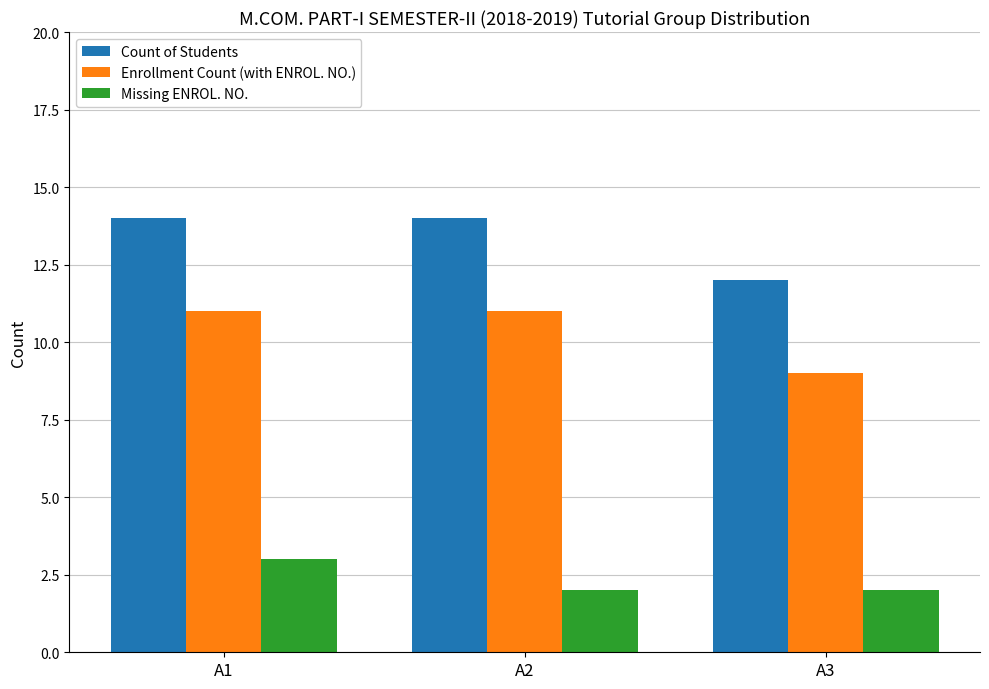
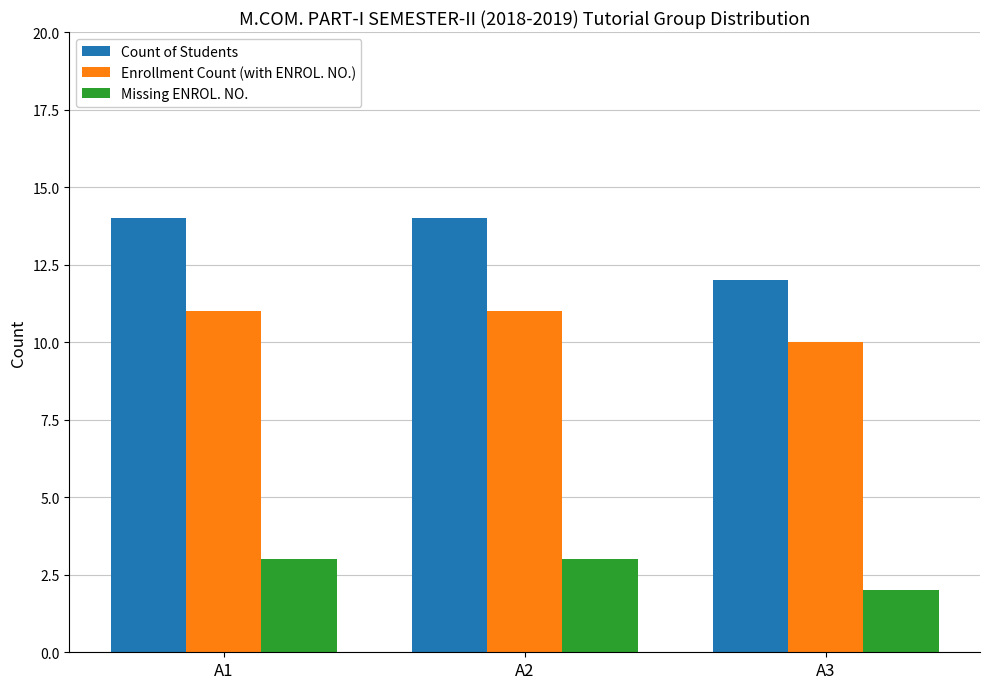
Missing ENROL. NO., A2: 2 -> 3
Enrollment Count (with ENROL. NO.), A3: 9 -> 10
